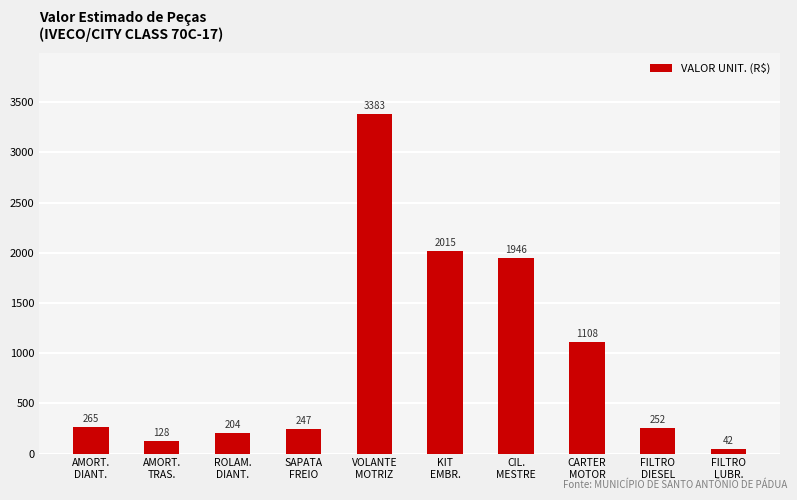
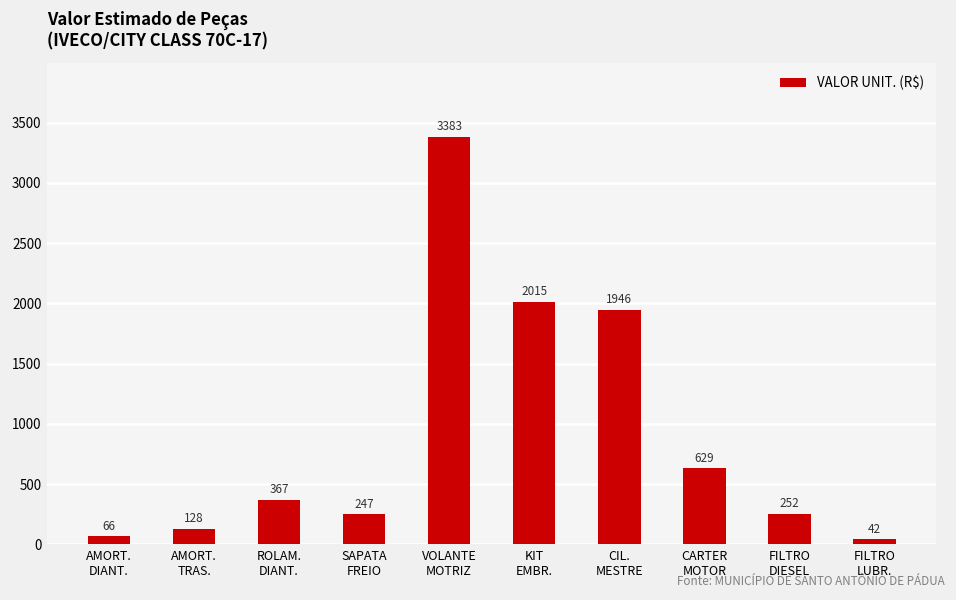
AMORT. DIANT.: 265 -> 66
ROLAM. DIANT.: 204 -> 367
CARTER MOTOR: 1108 -> 629
